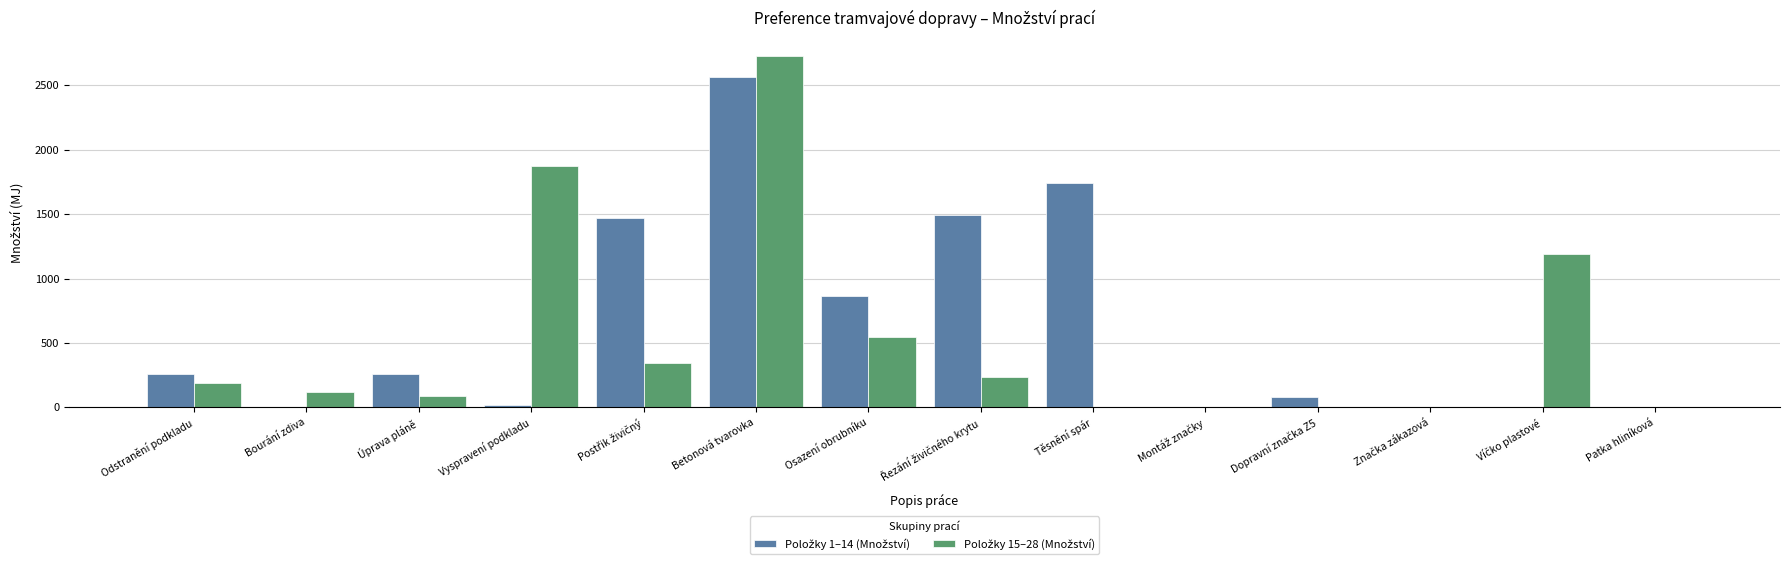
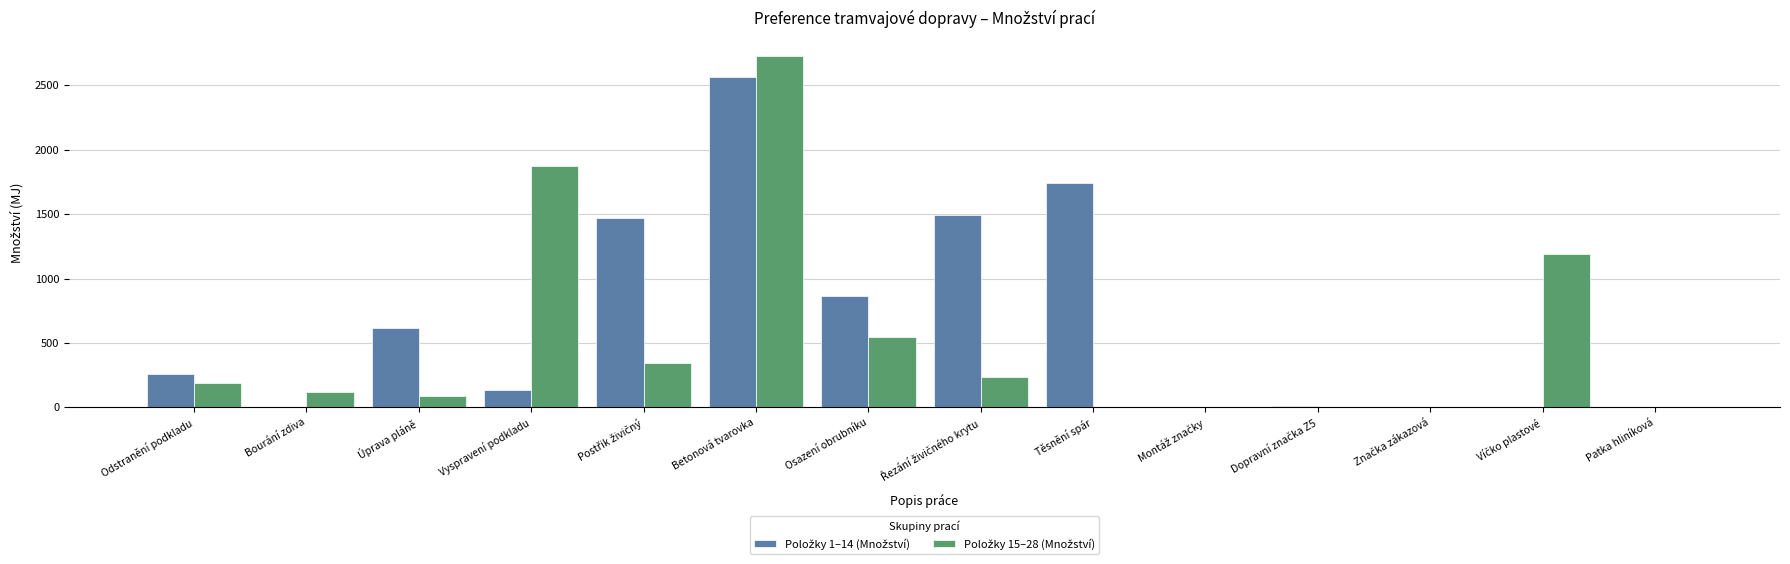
Položky 1–14 (Množství), Úprava pláně: 260 -> 620
Položky 1–14 (Množství), Vyspravení podkladu: 20 -> 130
Položky 1–14 (Množství), Dopravní značka Z5: 80 -> 10
